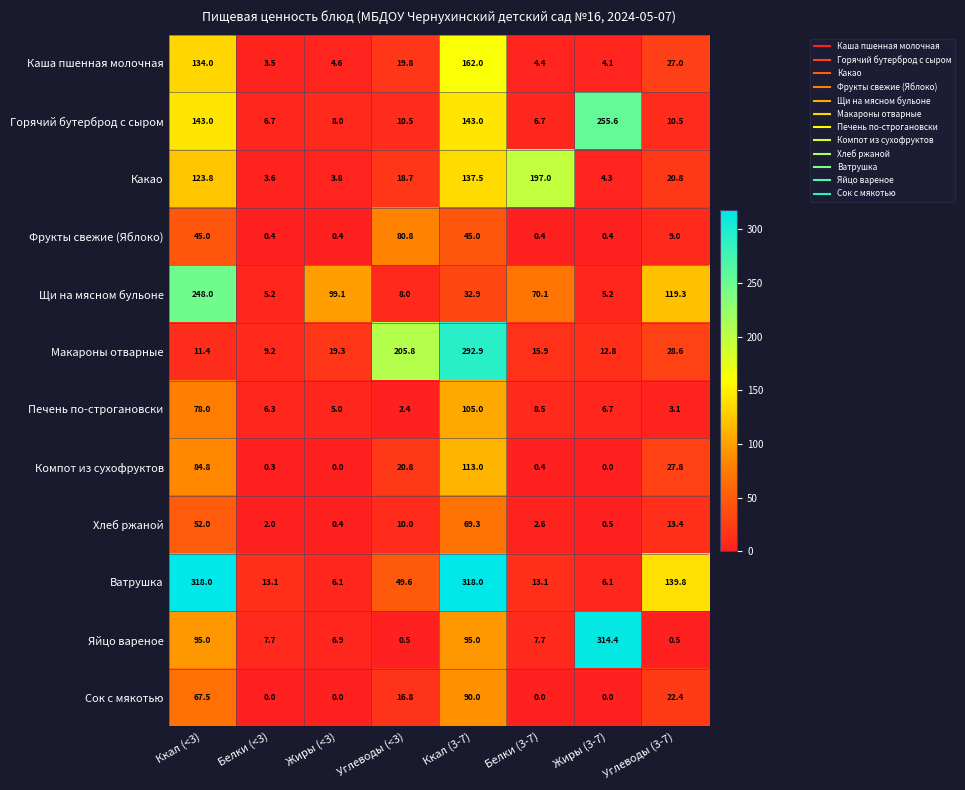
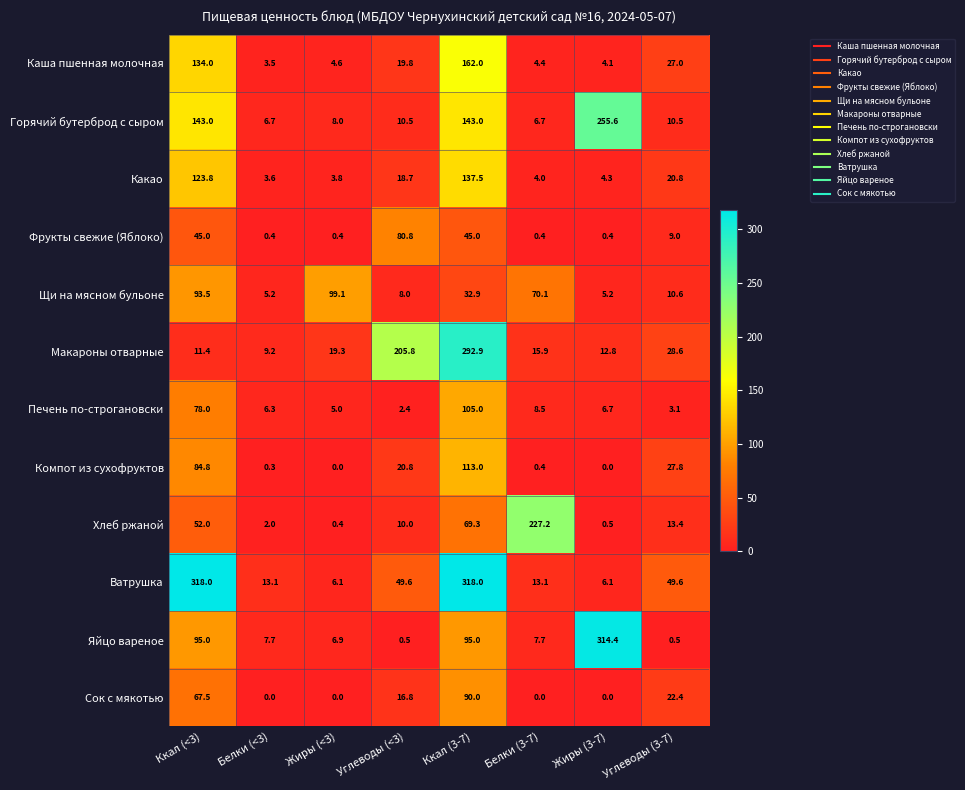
Какао, Белки (3-7): 197.0 -> 4.0
Щи на мясном бульоне, Ккал (<3): 248.0 -> 93.5
Щи на мясном бульоне, Углеводы (3-7): 119.3 -> 10.6
Хлеб ржаной, Белки (3-7): 2.6 -> 227.2
Ватрушка, Углеводы (3-7): 139.8 -> 49.6
